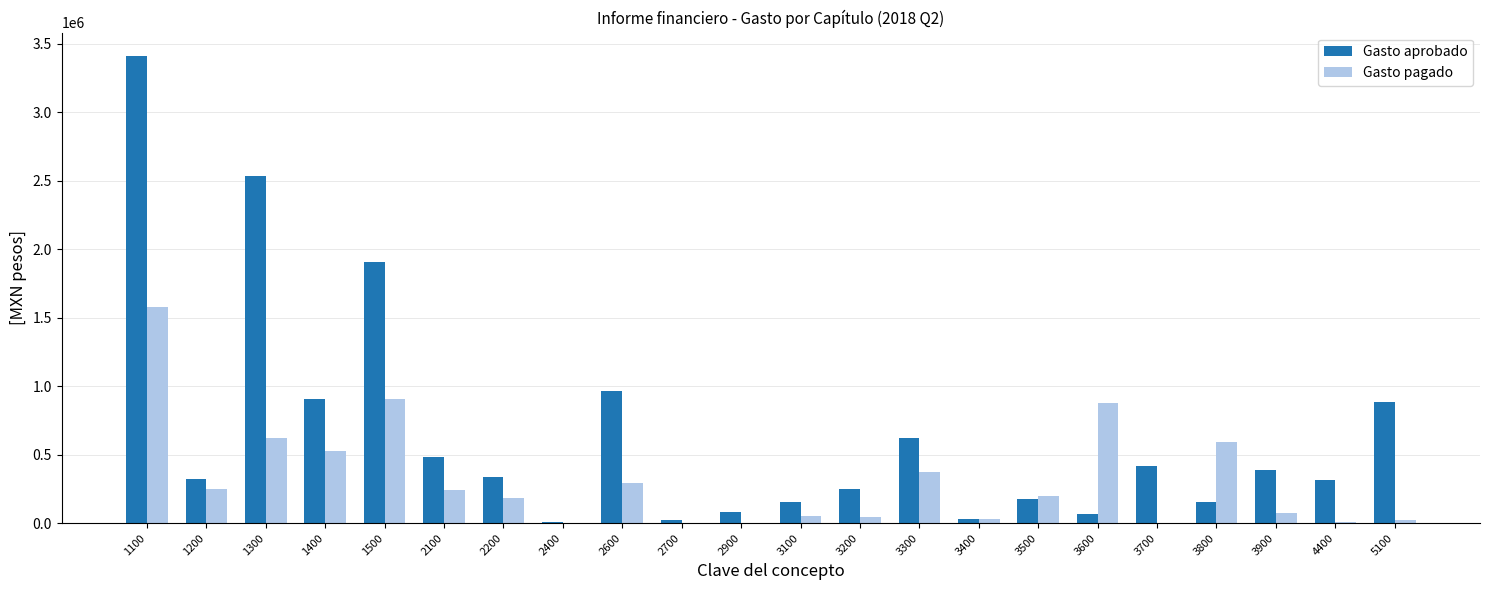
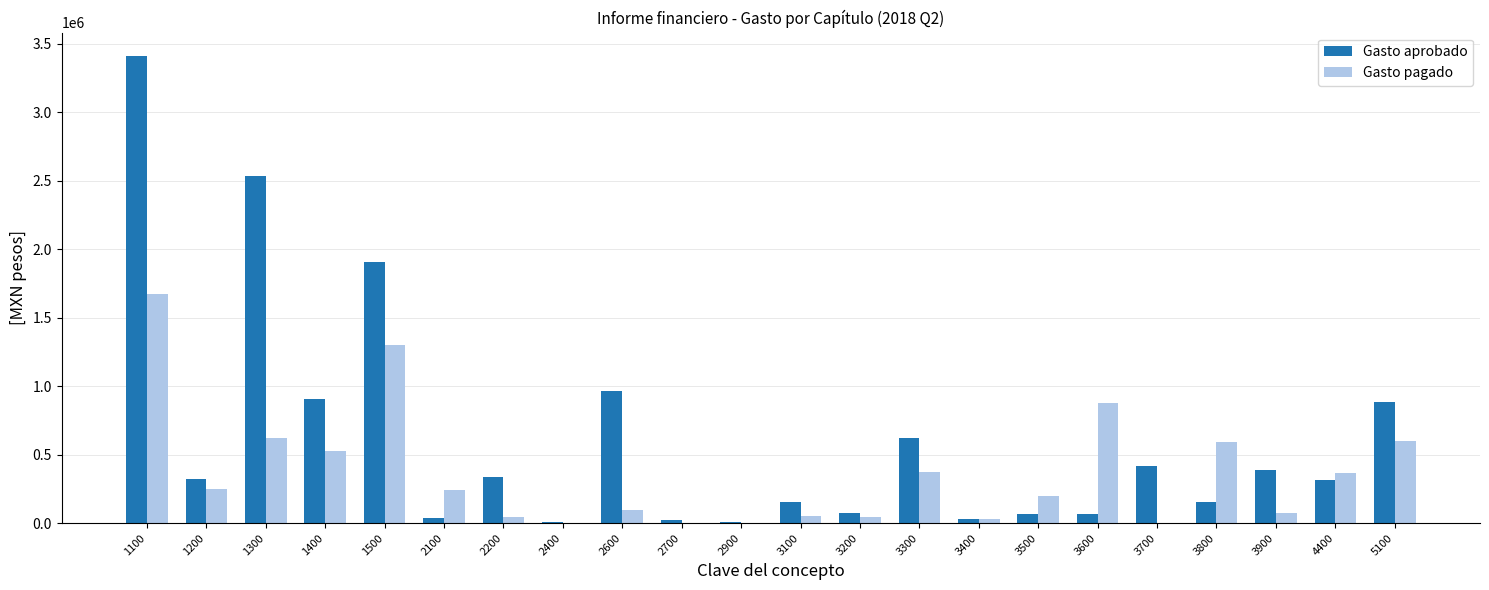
Gasto pagado, 1100: 1580000 -> 1670000
Gasto pagado, 1500: 910000 -> 1300000
Gasto aprobado, 2100: 480000 -> 30000
Gasto pagado, 2200: 180000 -> 50000
Gasto pagado, 2600: 290000 -> 100000
Gasto aprobado, 2900: 80000 -> 10000
Gasto aprobado, 3200: 250000 -> 80000
Gasto aprobado, 3500: 180000 -> 70000
Gasto pagado, 4400: 10000 -> 360000
Gasto pagado, 5100: 20000 -> 600000
